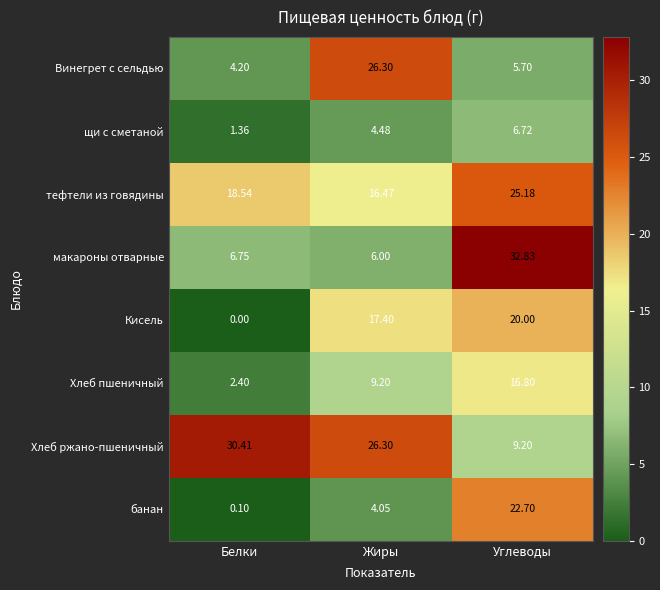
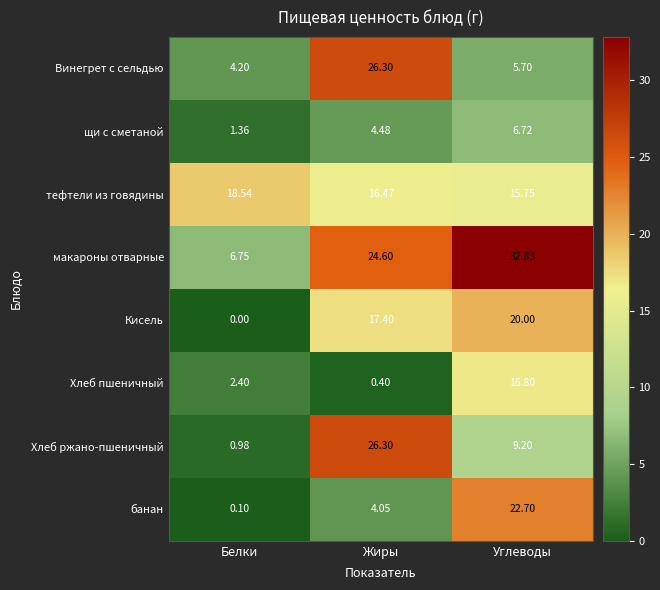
тефтели из говядины, Углеводы: 25.18 -> 15.75
макароны отварные, Жиры: 6.00 -> 24.60
Хлеб пшеничный, Жиры: 9.20 -> 0.40
Хлеб ржано-пшеничный, Белки: 30.41 -> 0.98
